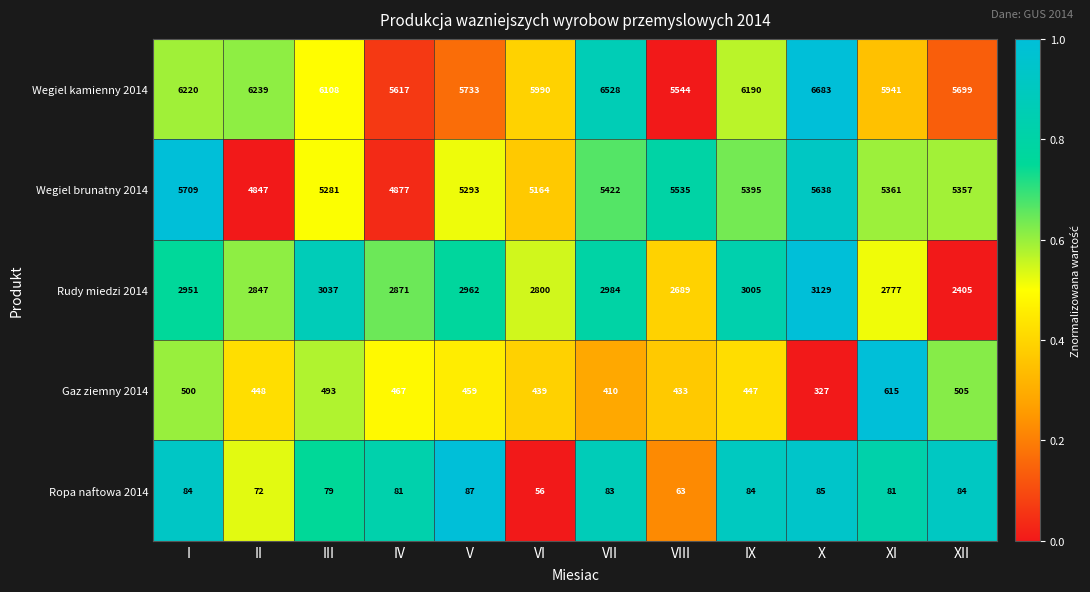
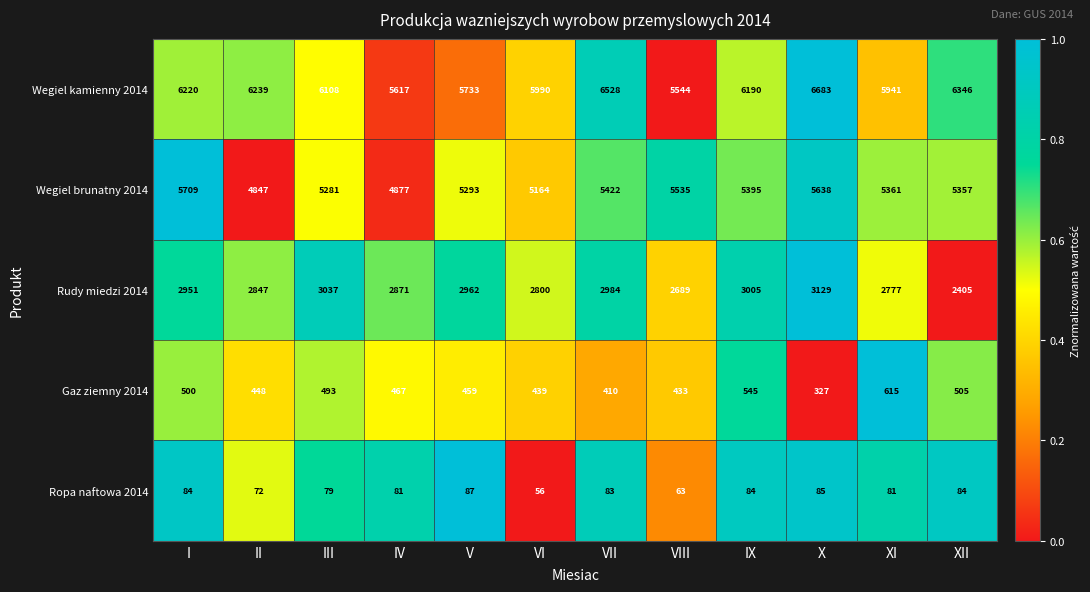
Wegiel kamienny 2014, XII: 5699 -> 6346
Gaz ziemny 2014, IX: 447 -> 545
